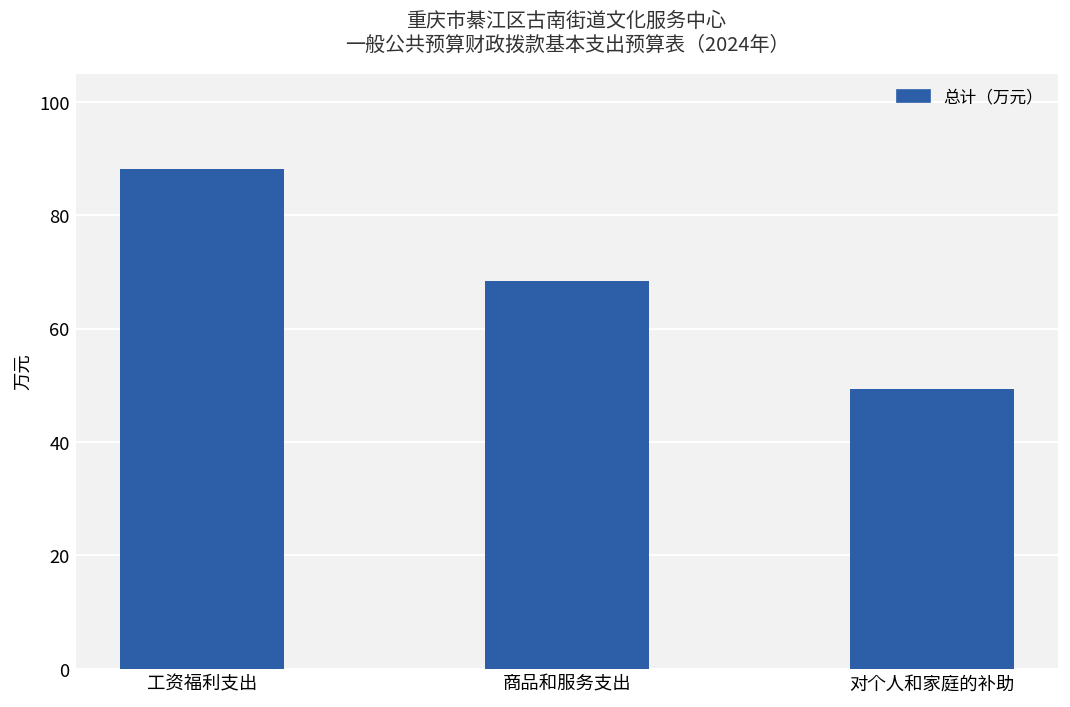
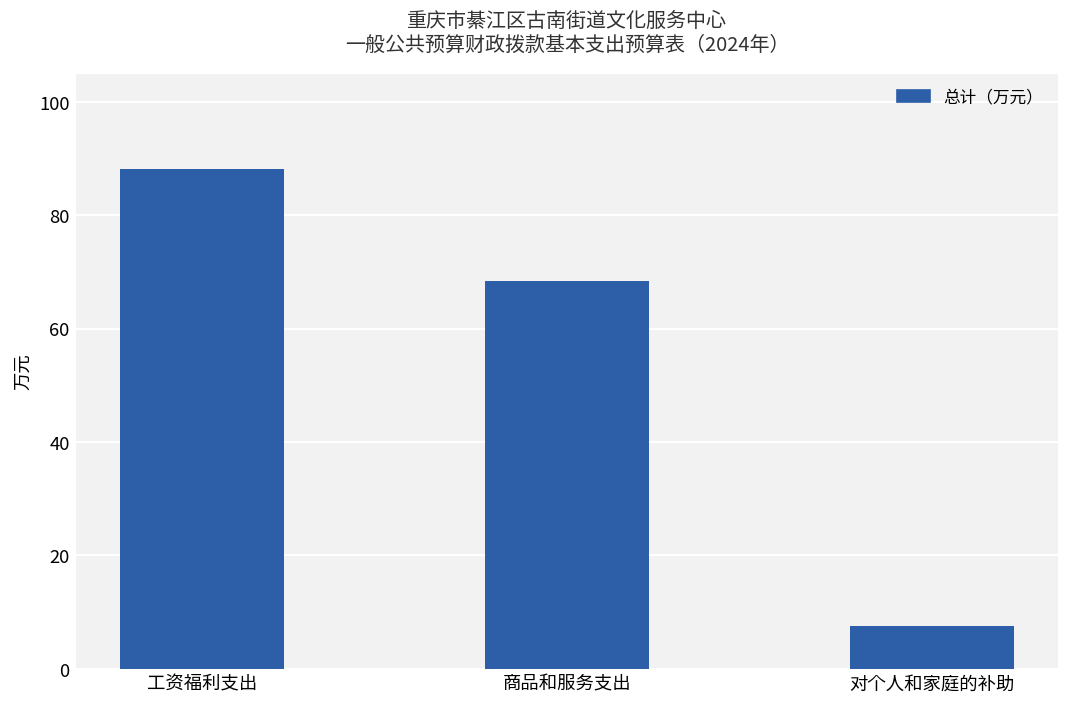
对个人和家庭的补助: 49 -> 8
